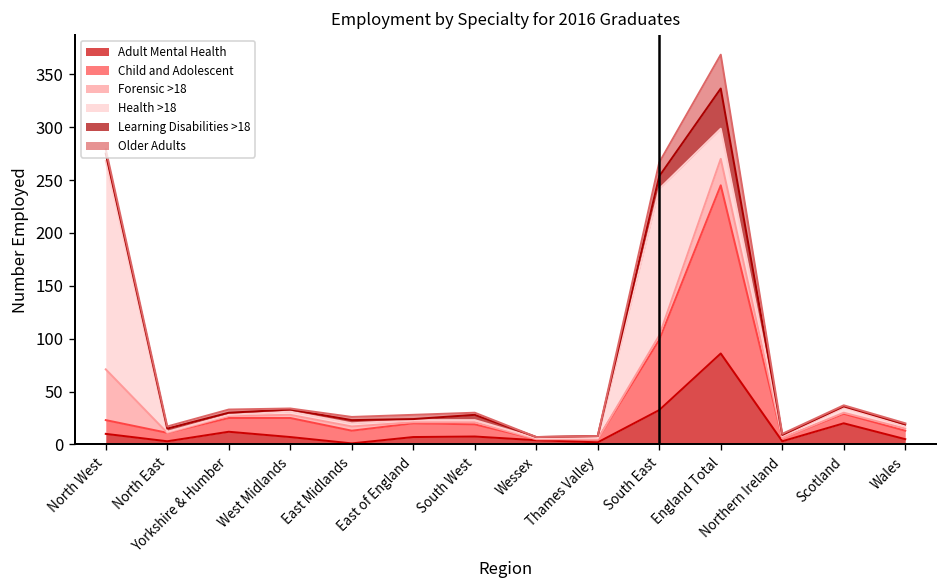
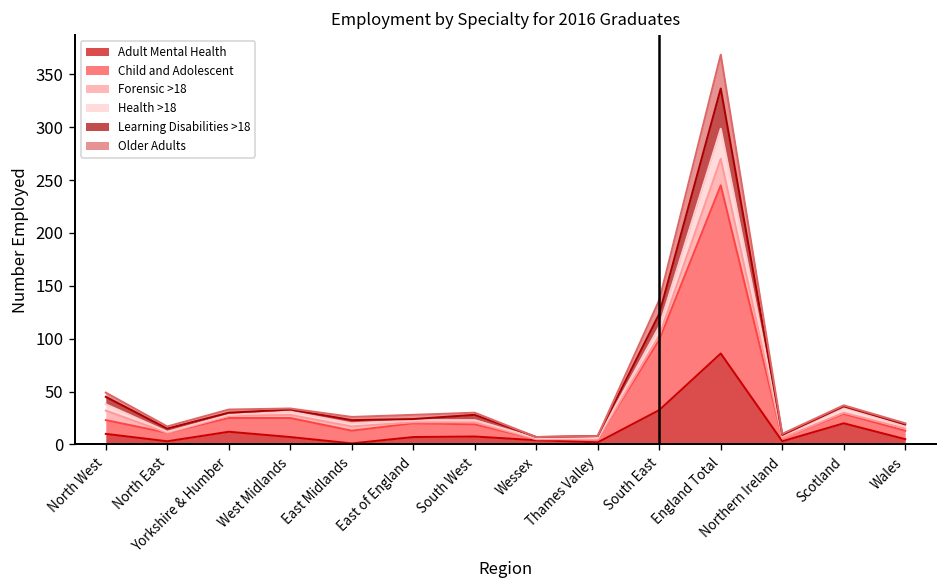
Forensic >18, North West: 50 -> 10
Health >18, North West: 200 -> 10
Health >18, South East: 140 -> 10
